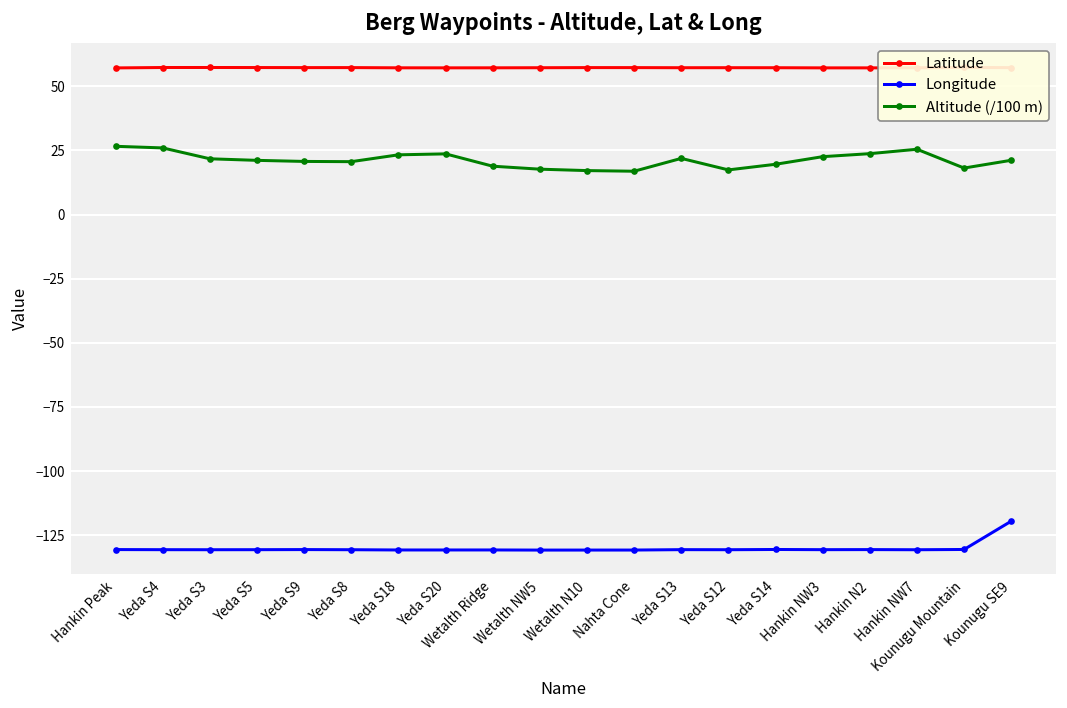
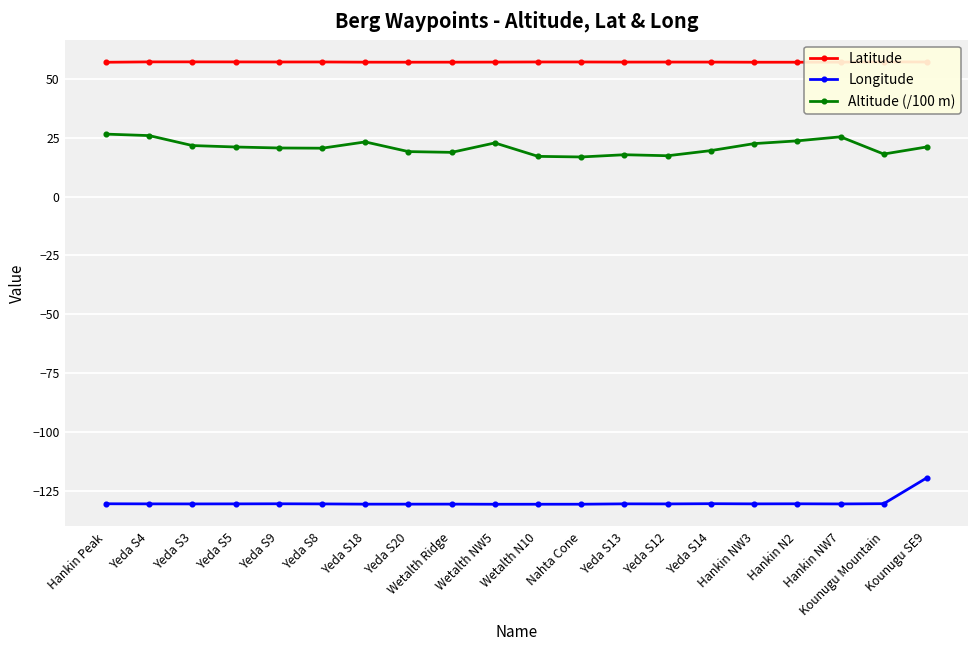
Altitude (/100 m), Yeda S20: 24 -> 19
Altitude (/100 m), Wetalth NW5: 18 -> 23
Altitude (/100 m), Yeda S13: 22 -> 18
